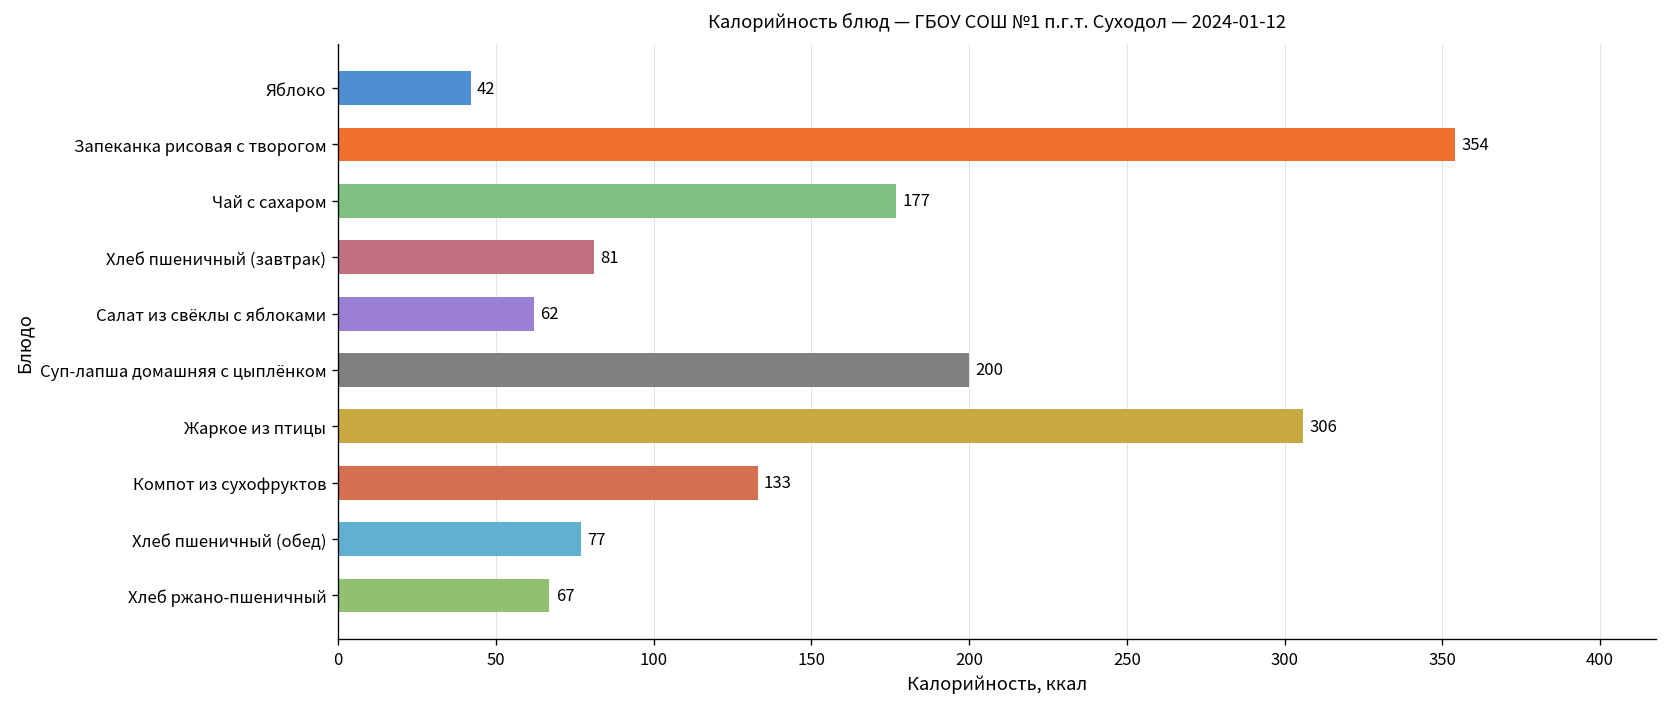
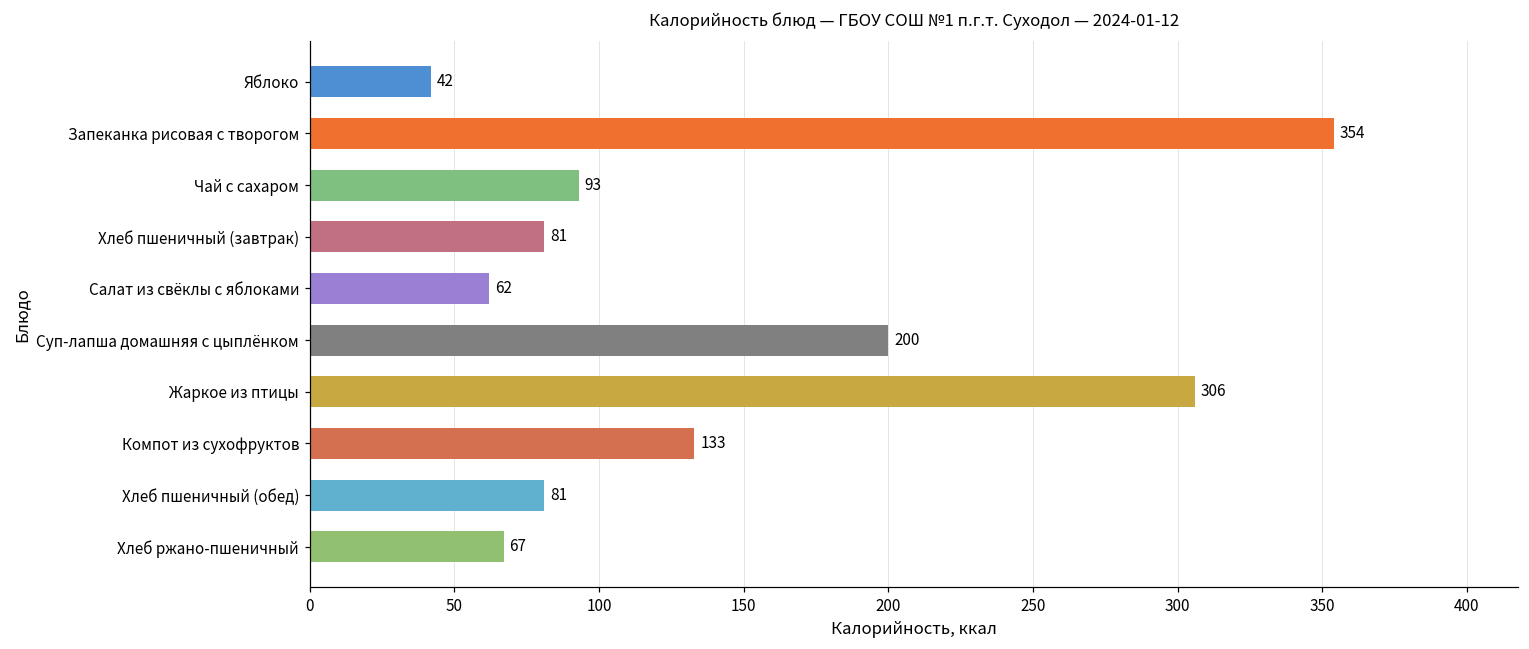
Чай с сахаром: 177 -> 93
Хлеб пшеничный (обед): 77 -> 81
